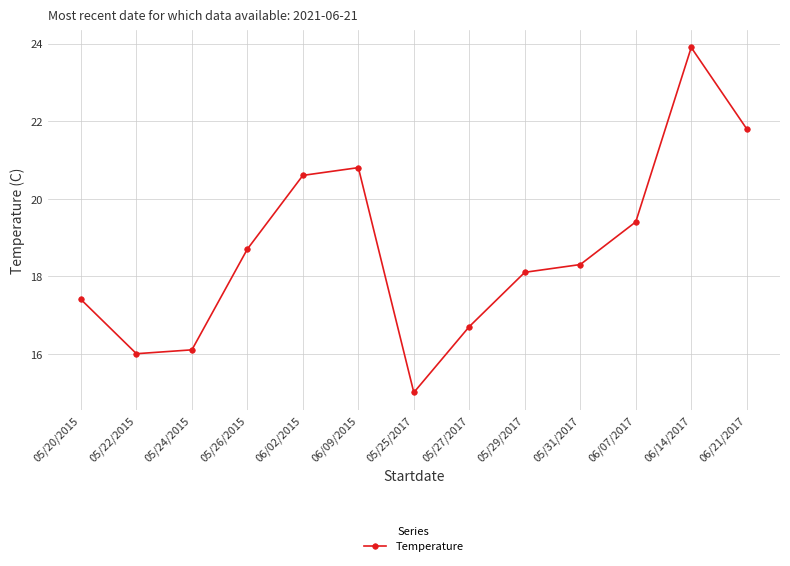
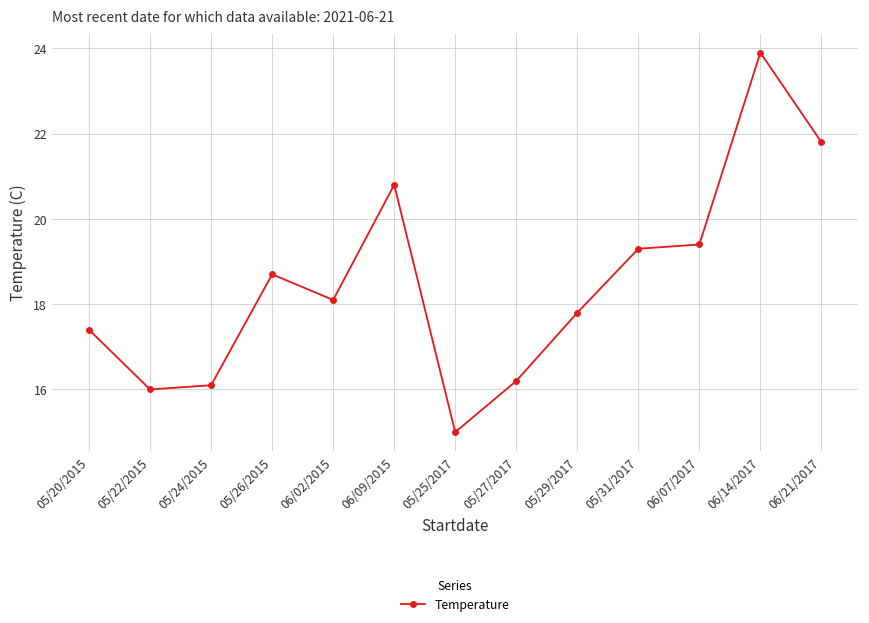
06/02/2015: 20.6 -> 18.1
05/27/2017: 16.7 -> 16.2
05/29/2017: 18.1 -> 17.8
05/31/2017: 18.3 -> 19.3
